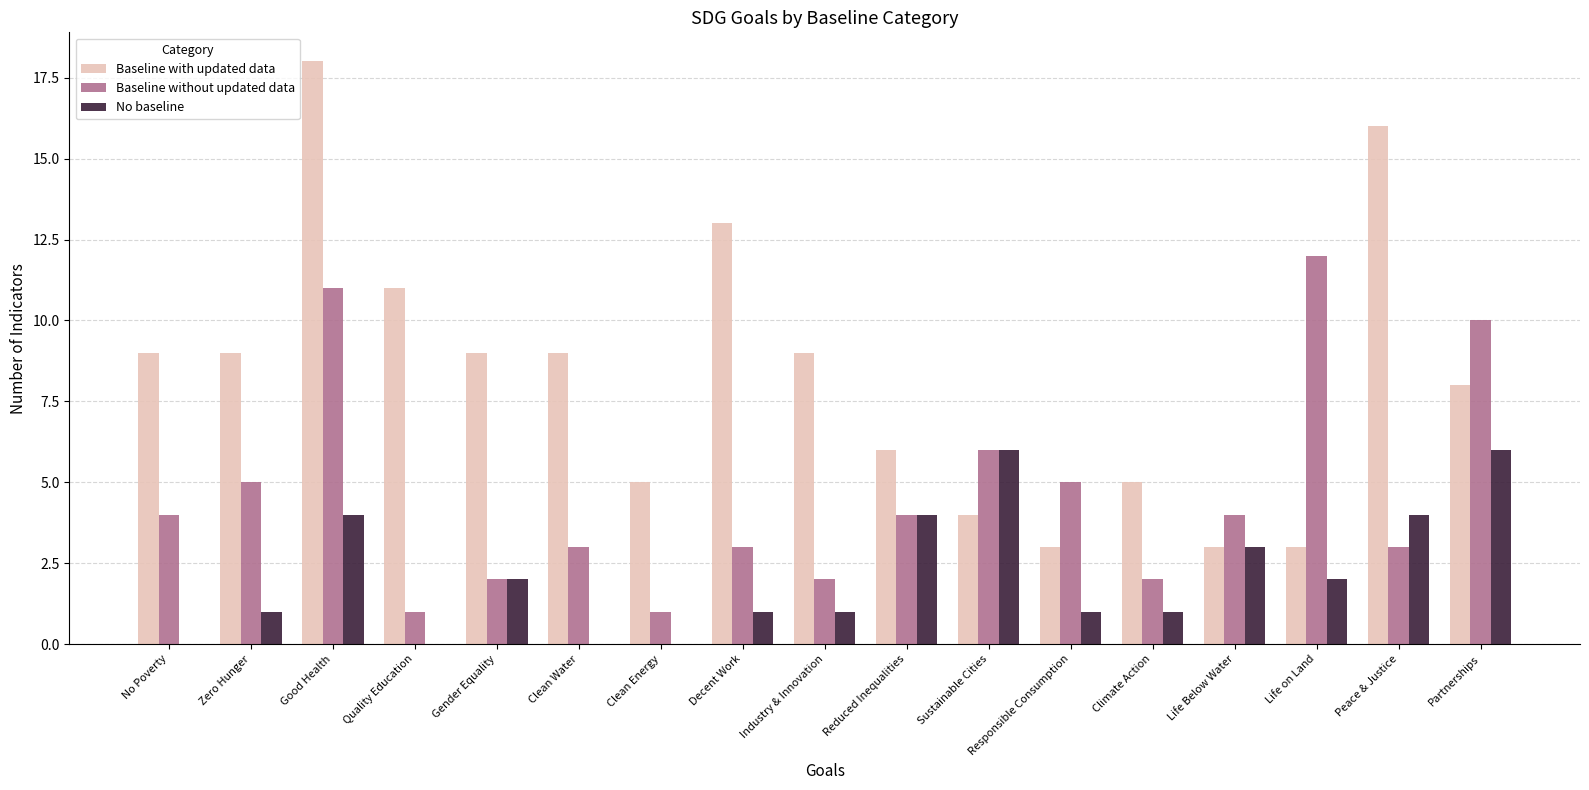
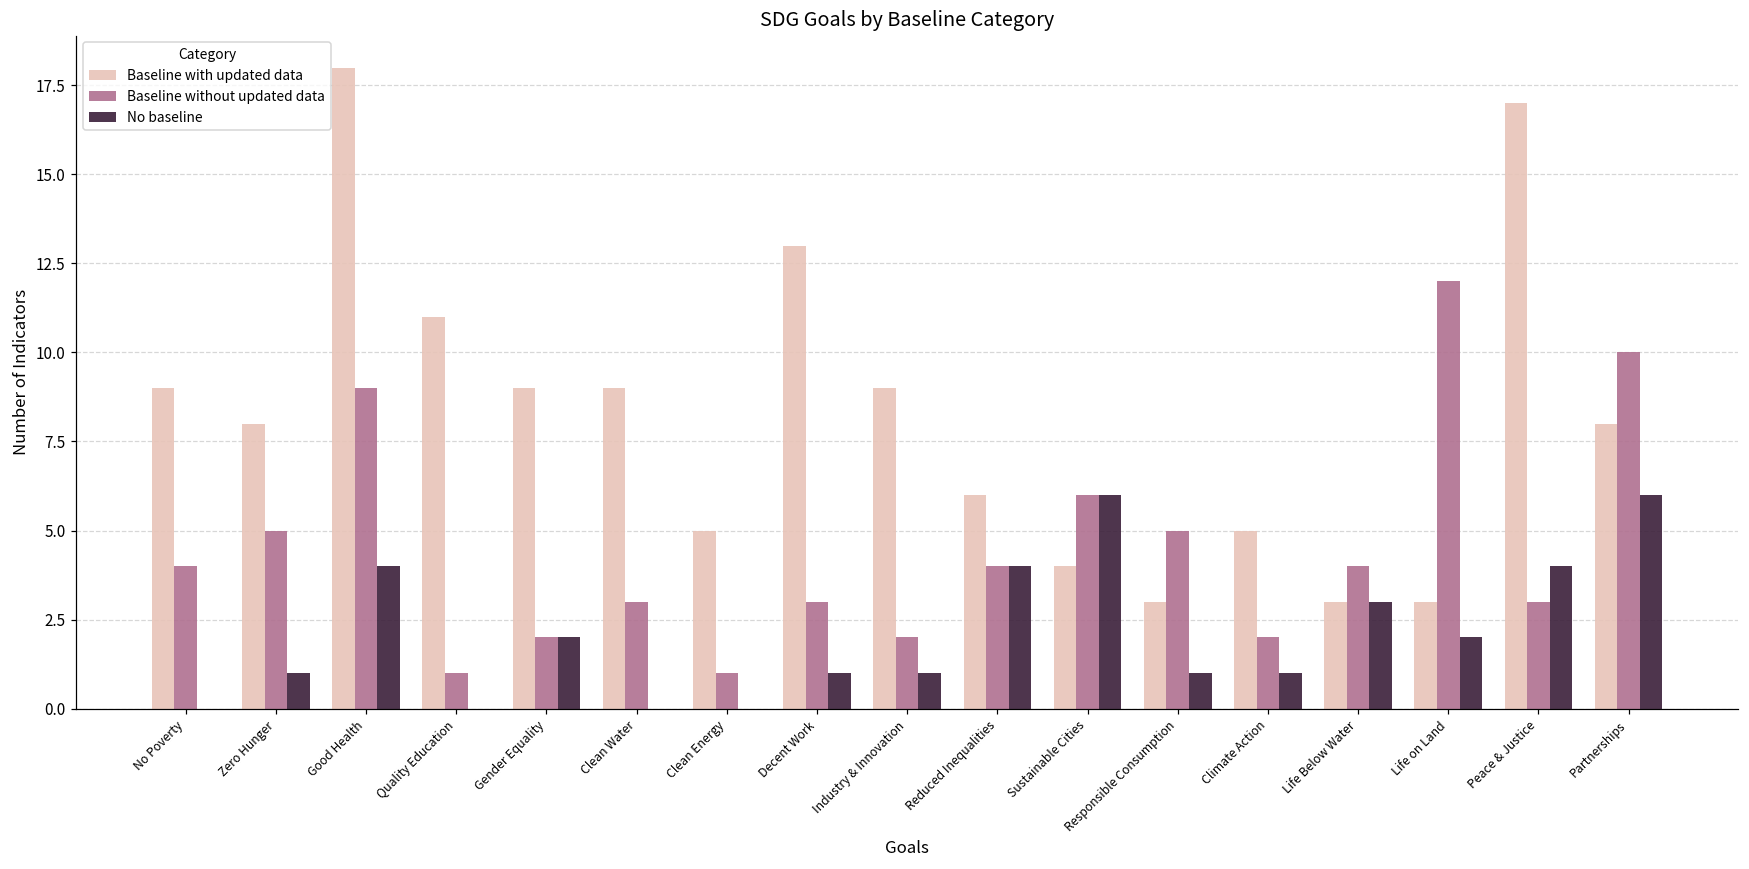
Baseline with updated data, Zero Hunger: 9 -> 8
Baseline without updated data, Good Health: 11 -> 9
Baseline with updated data, Peace & Justice: 16 -> 17
